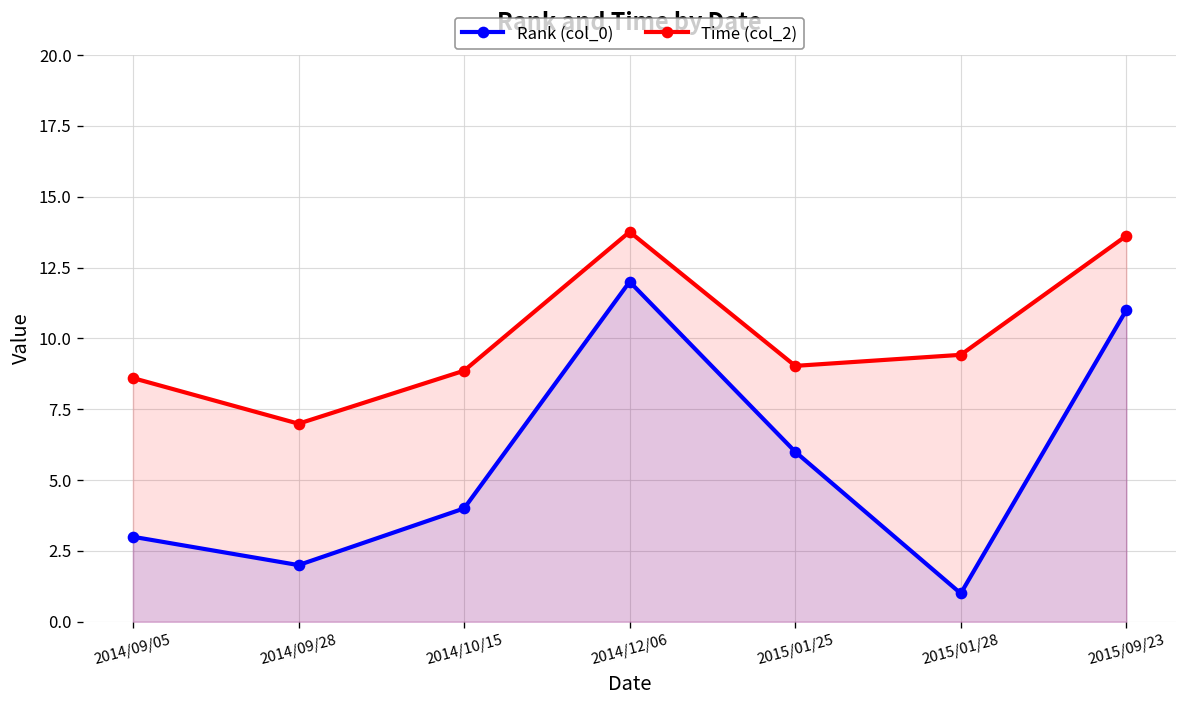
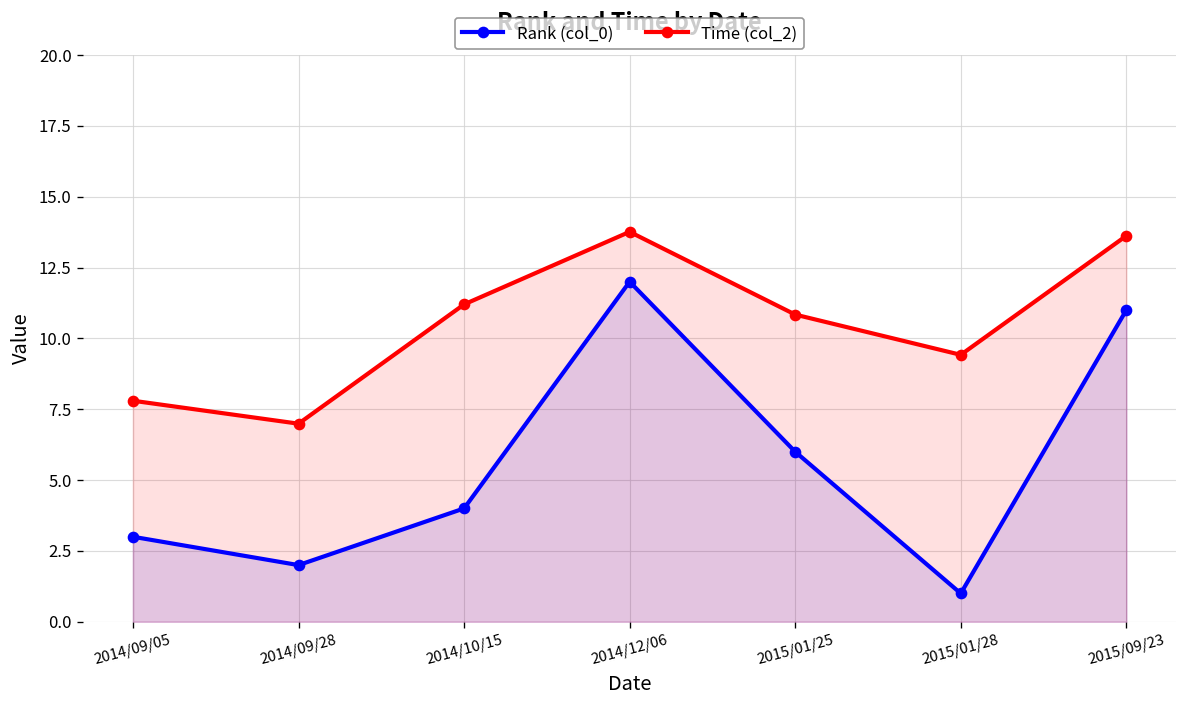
Time (col_2), 2014/09/05: 8.6 -> 7.8
Time (col_2), 2014/10/15: 8.9 -> 11.2
Time (col_2), 2015/01/25: 9.0 -> 10.8
